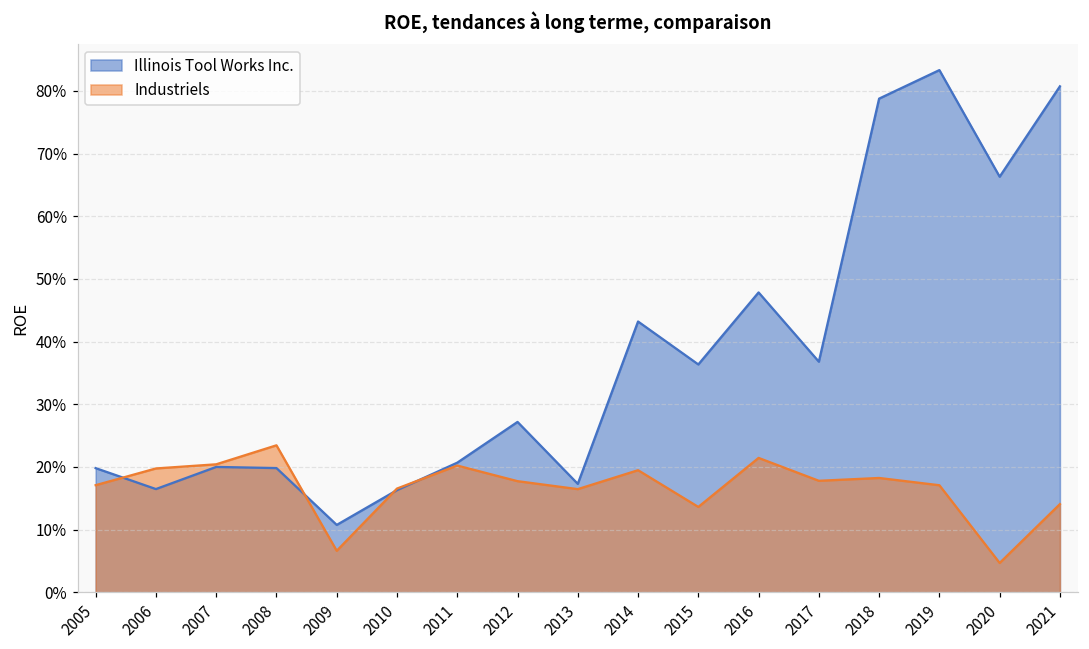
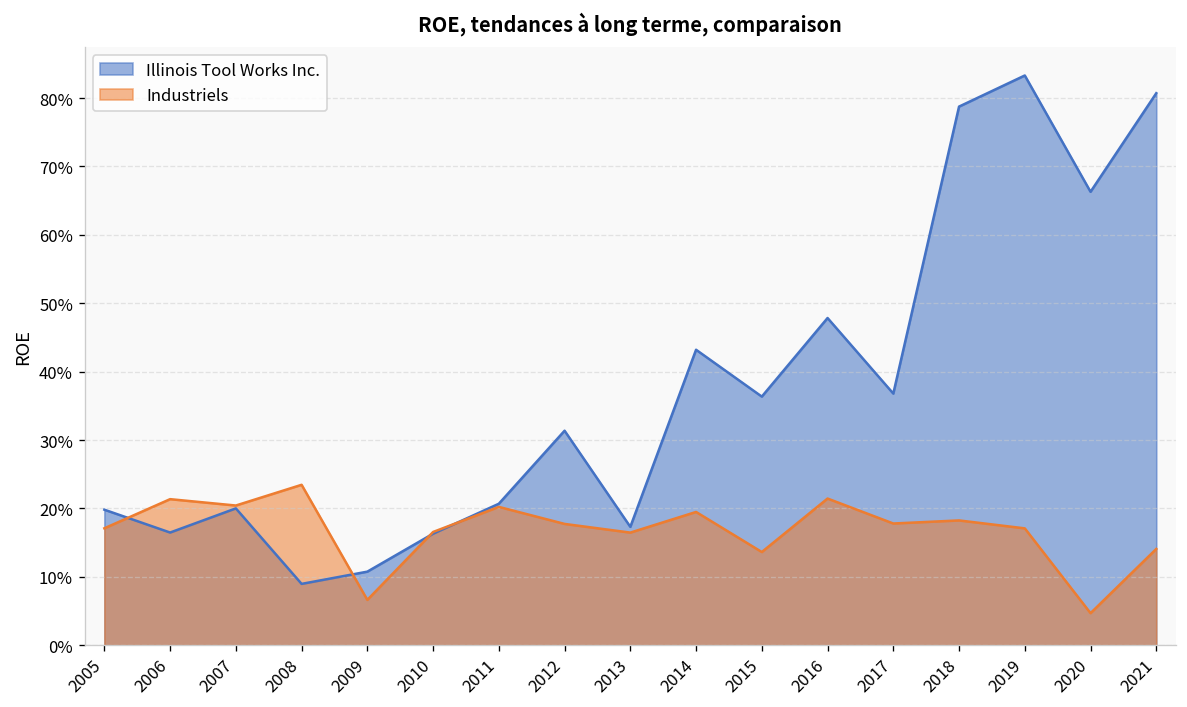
Industriels, 2006: 20% -> 21%
Illinois Tool Works Inc., 2008: 20% -> 9%
Illinois Tool Works Inc., 2012: 27% -> 31%
